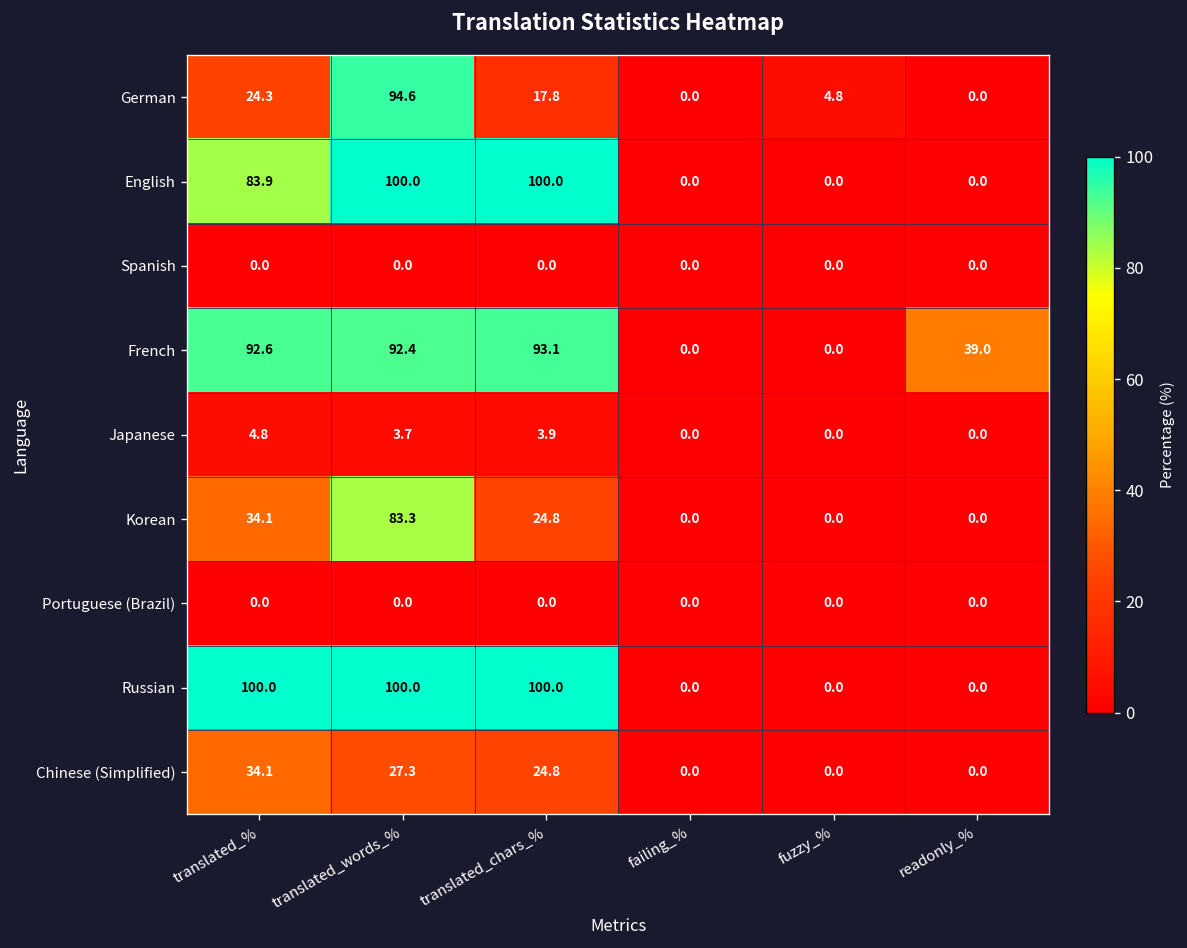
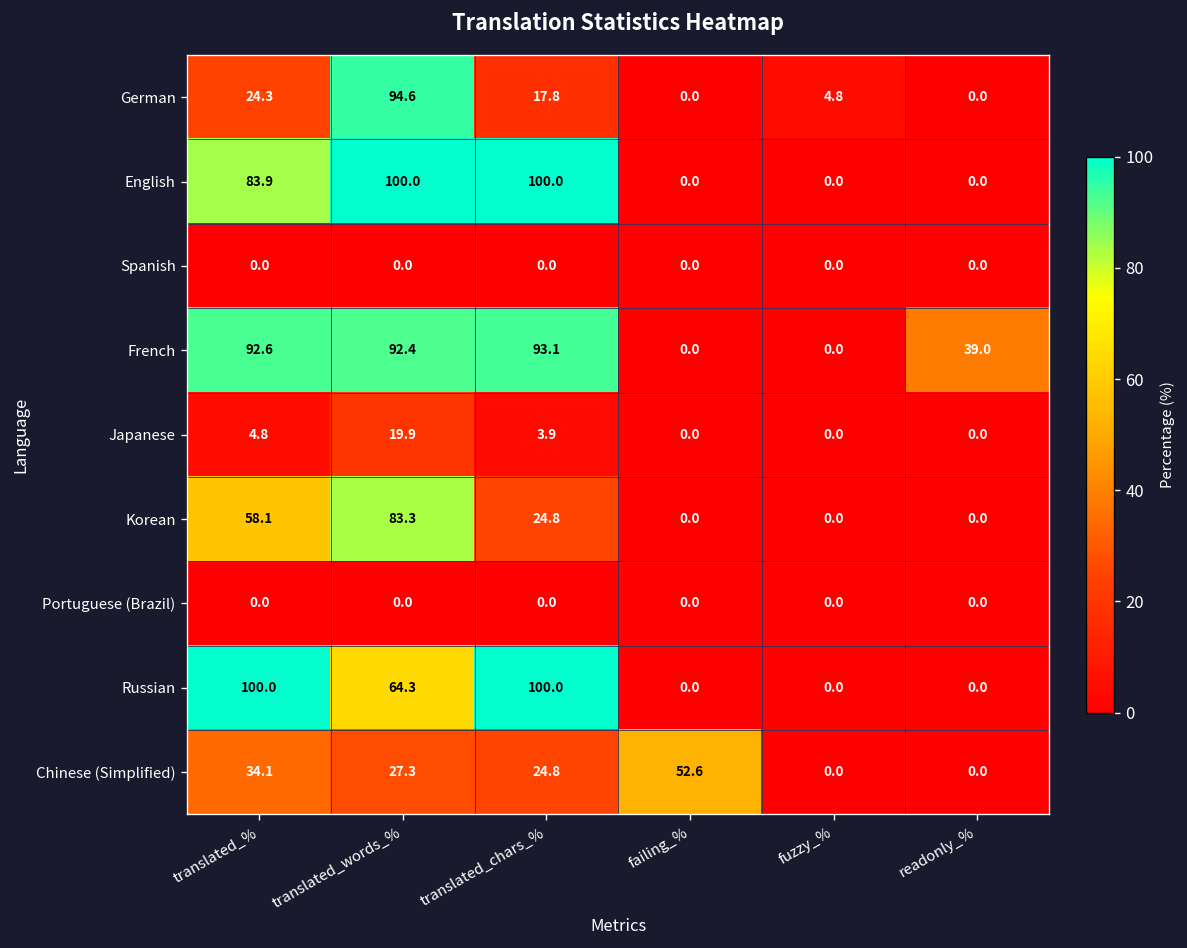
Japanese, translated_words_%: 3.7 -> 19.9
Korean, translated_%: 34.1 -> 58.1
Russian, translated_words_%: 100.0 -> 64.3
Chinese (Simplified), failing_%: 0.0 -> 52.6
